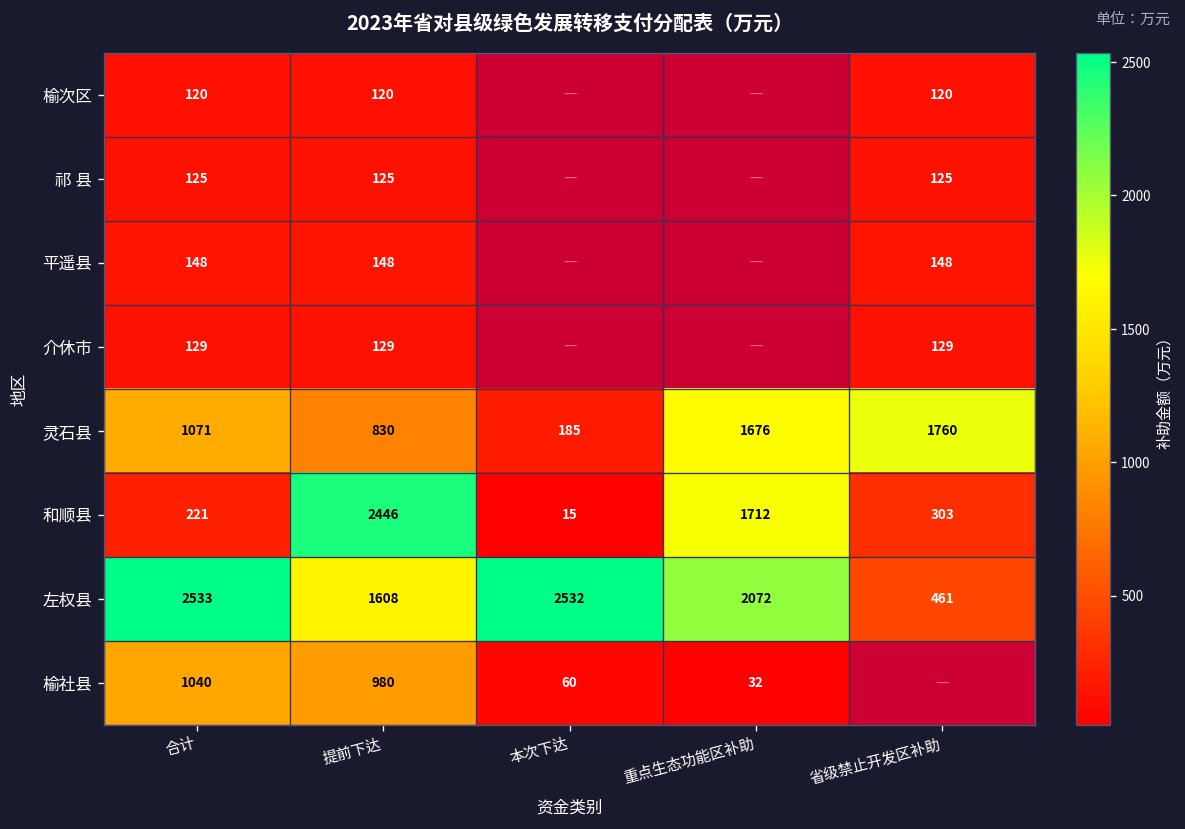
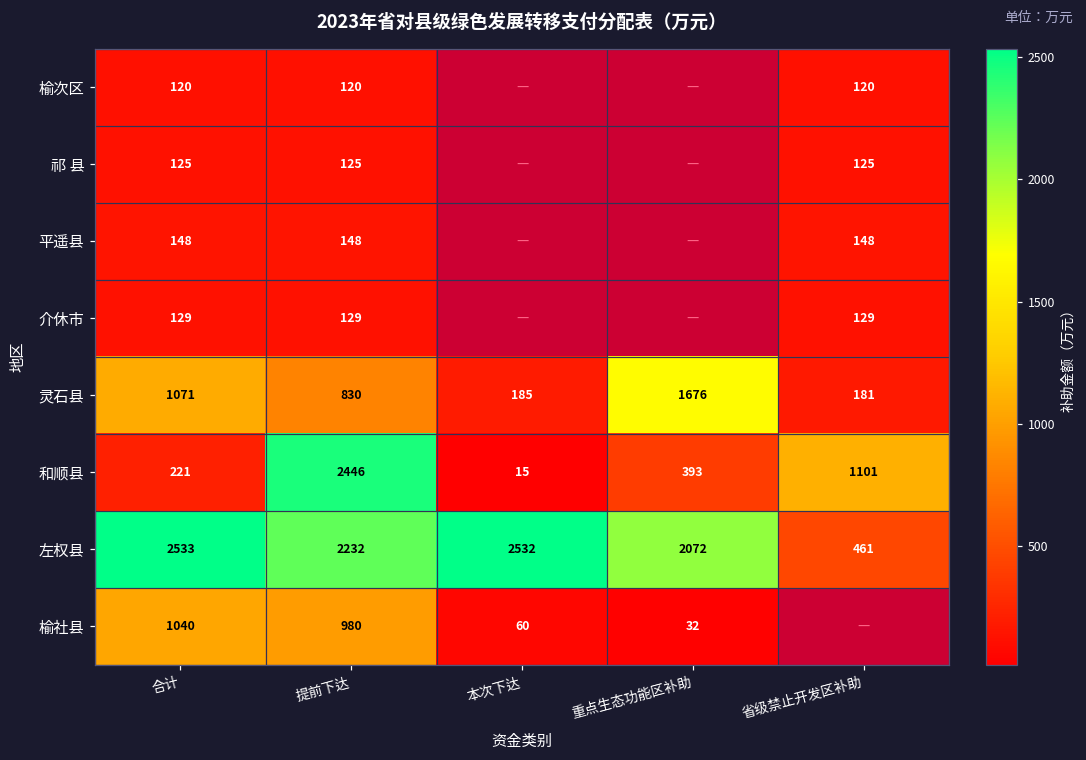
灵石县, 省级禁止开发区补助: 1760 -> 181
和顺县, 重点生态功能区补助: 1712 -> 393
和顺县, 省级禁止开发区补助: 303 -> 1101
左权县, 提前下达: 1608 -> 2232
